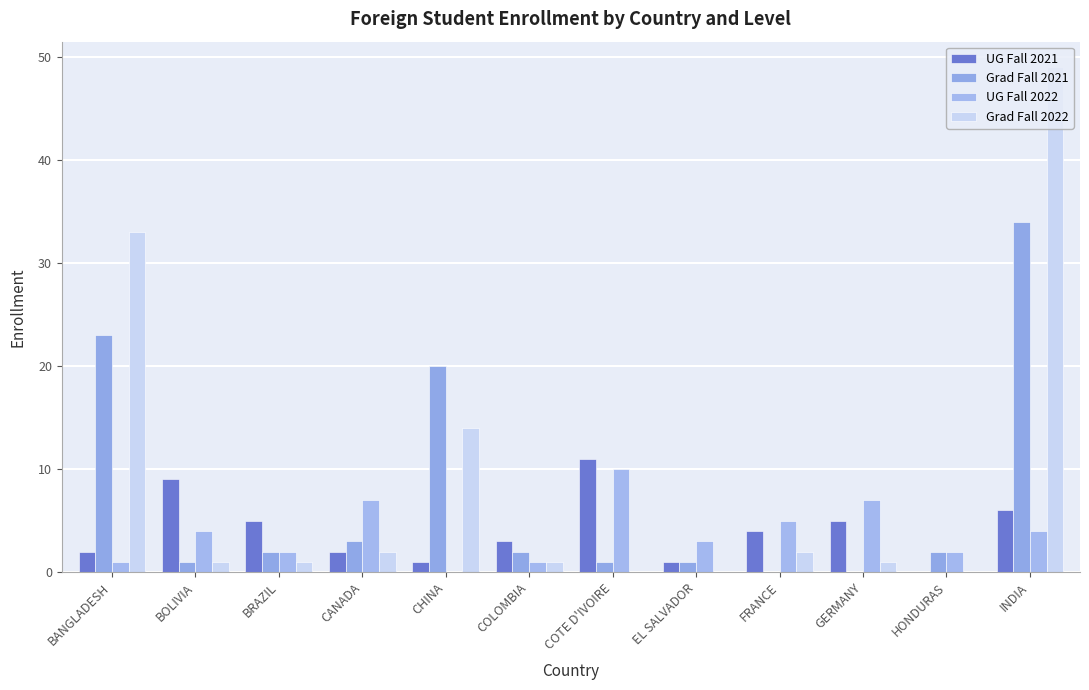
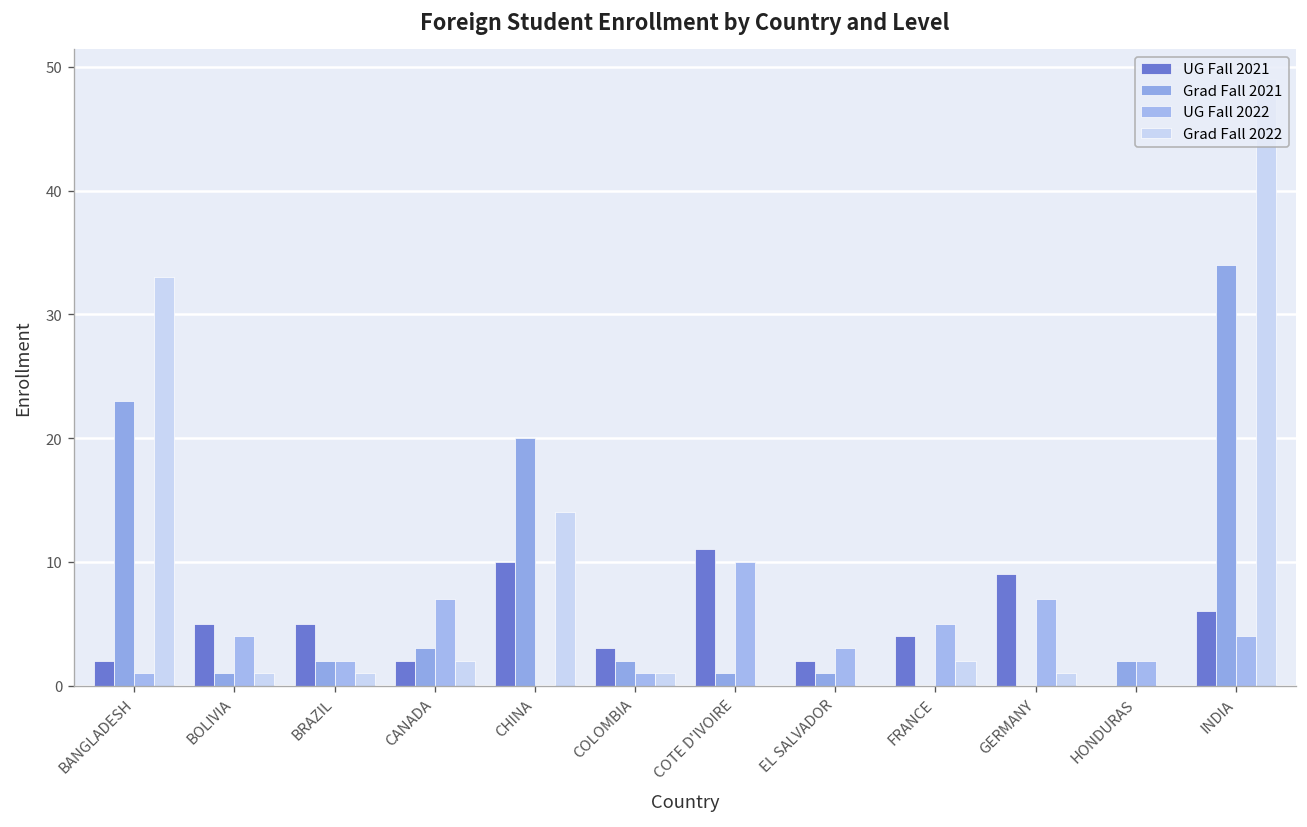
UG Fall 2021, BOLIVIA: 9 -> 5
UG Fall 2021, CHINA: 1 -> 10
UG Fall 2021, EL SALVADOR: 1 -> 2
UG Fall 2021, GERMANY: 5 -> 9
